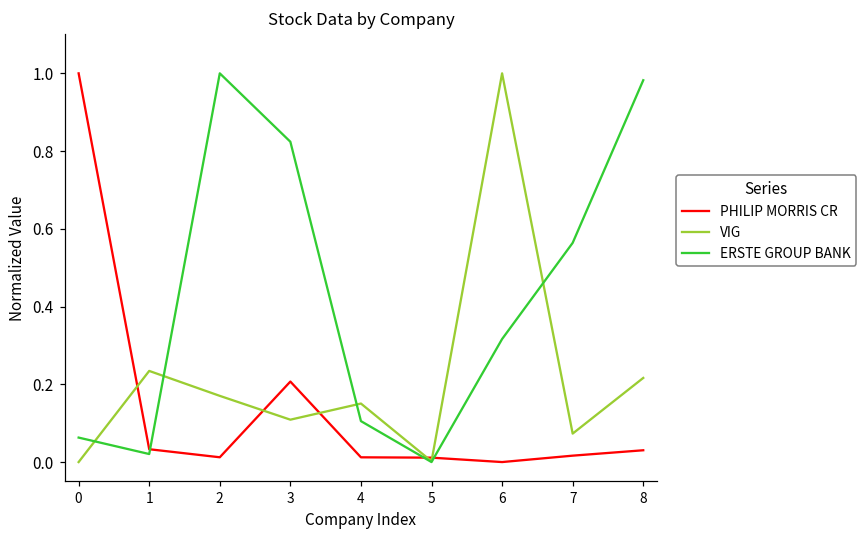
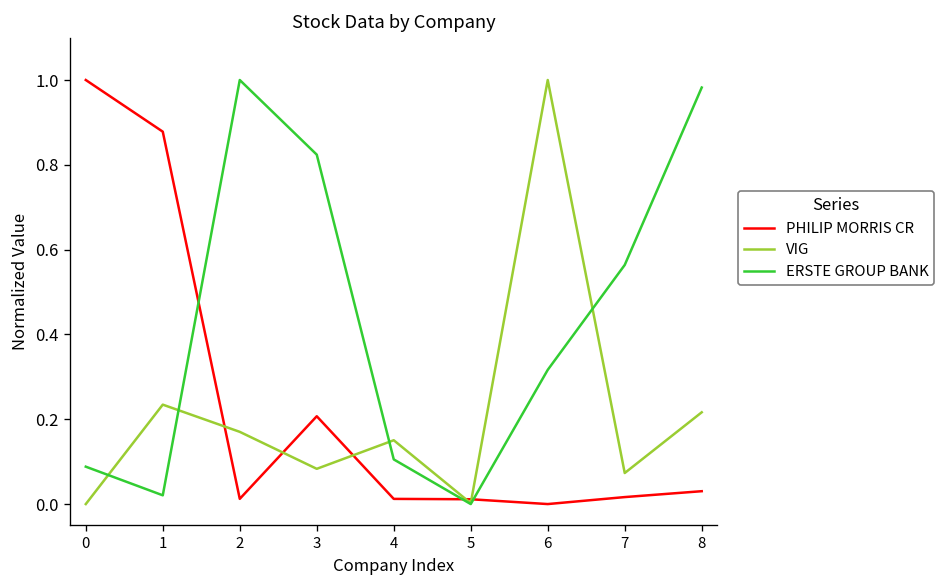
ERSTE GROUP BANK, 0: 0.06 -> 0.09
PHILIP MORRIS CR, 1: 0.03 -> 0.88
VIG, 3: 0.11 -> 0.08
